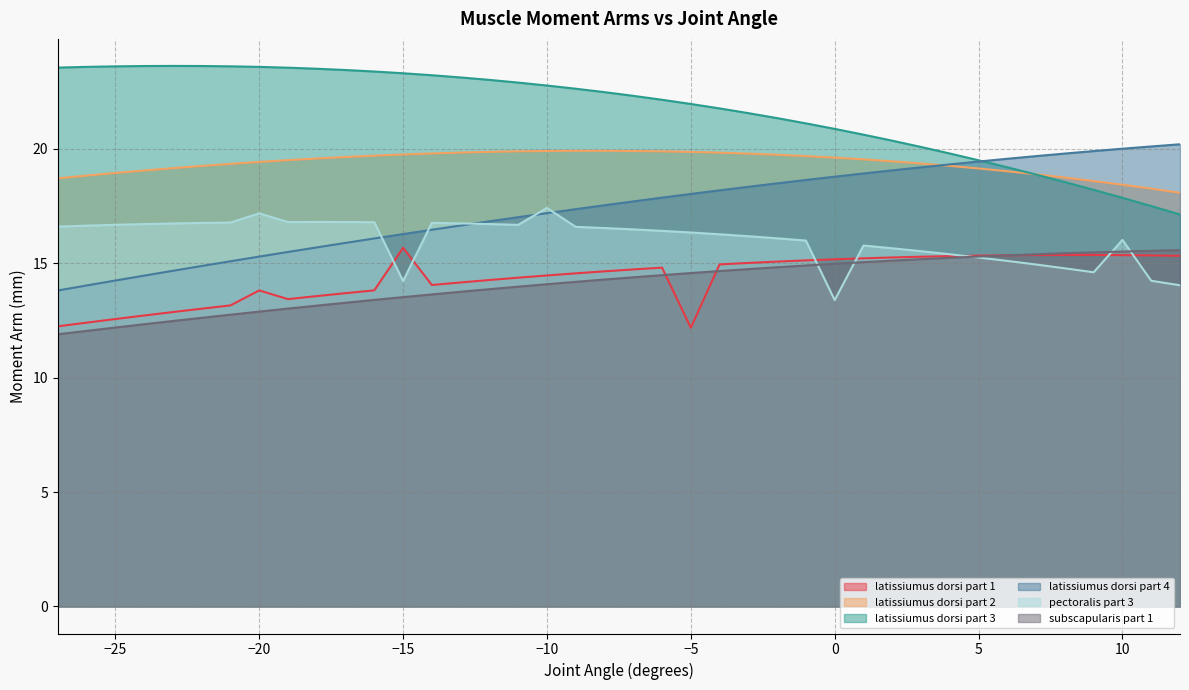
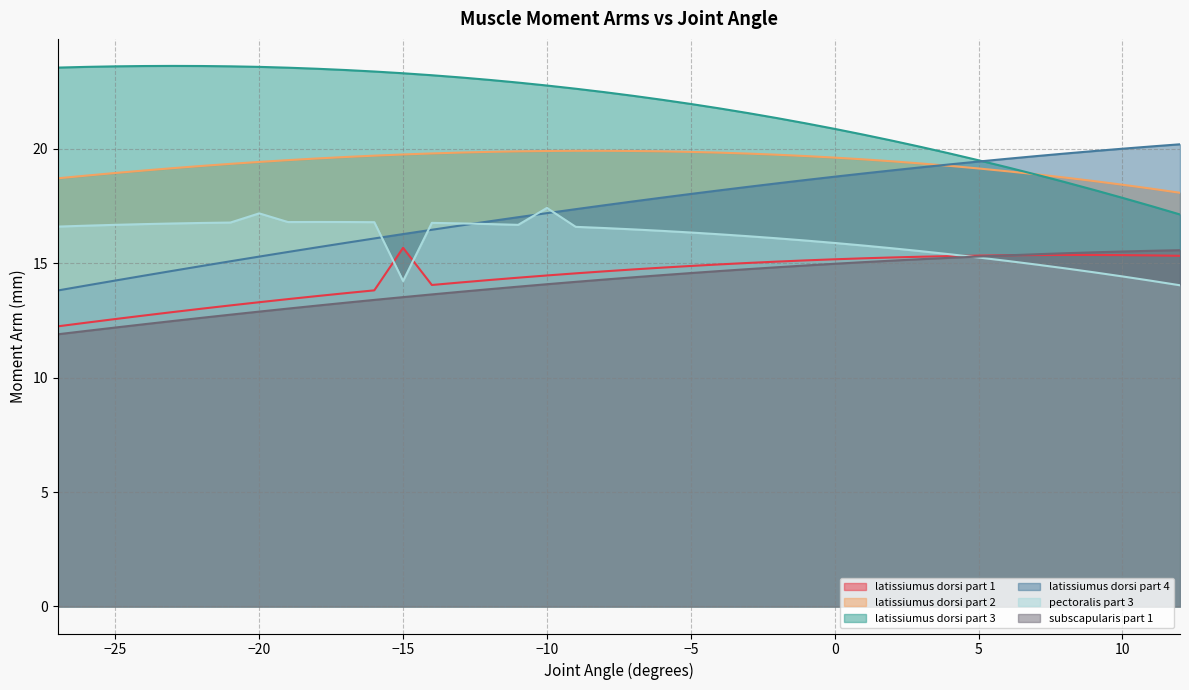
latissiumus dorsi part 1, −20: 13.8 -> 13.3
latissiumus dorsi part 1, −5: 12.2 -> 14.9
pectoralis part 3, 0: 13.4 -> 15.9
pectoralis part 3, 10: 16.0 -> 14.4
